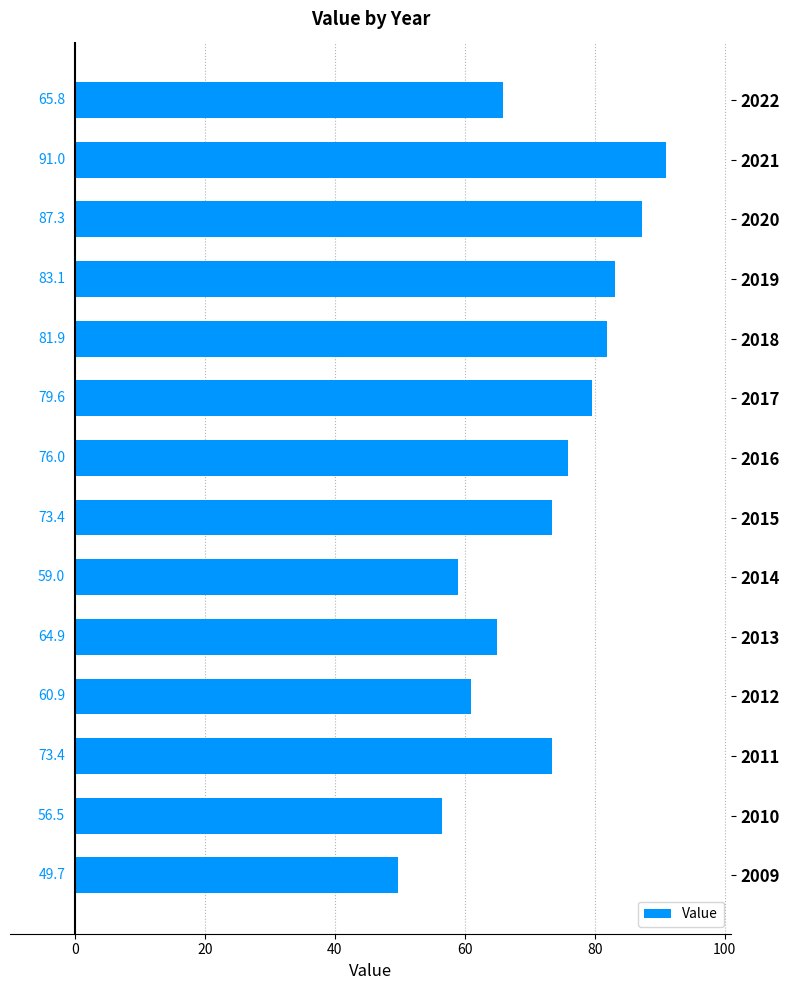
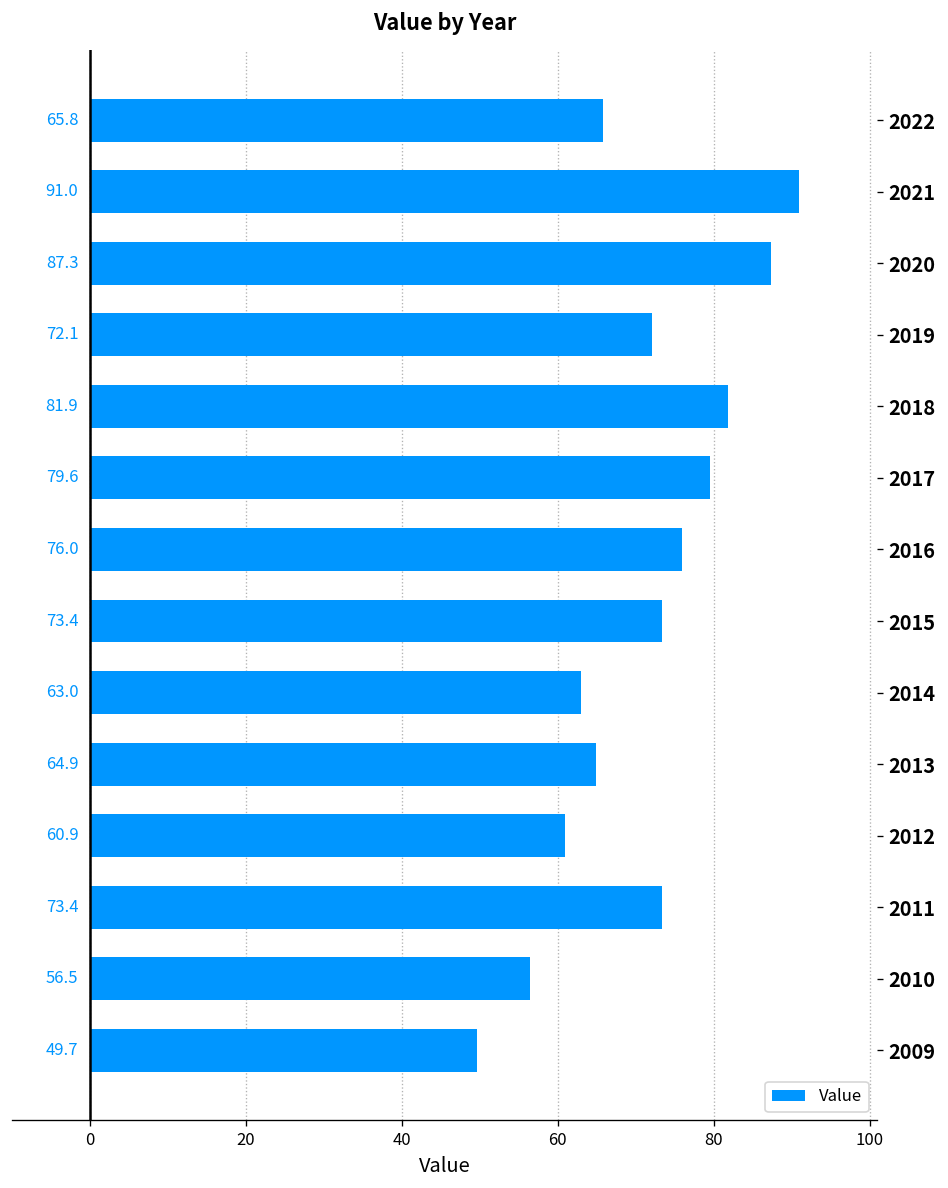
2019: 83.1 -> 72.1
2014: 59.0 -> 63.0
